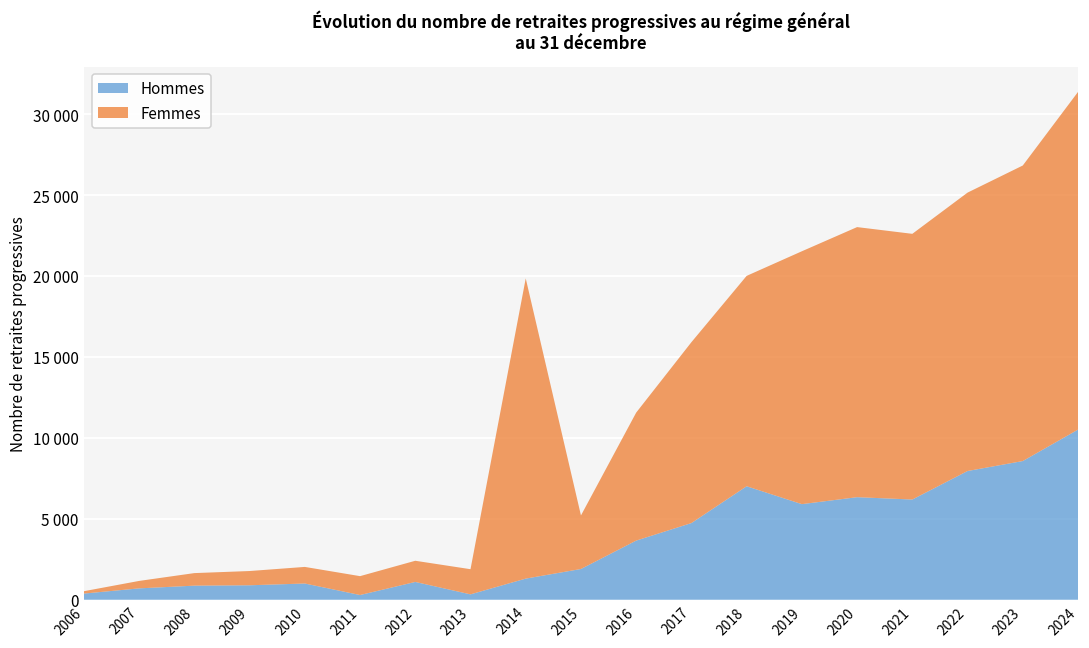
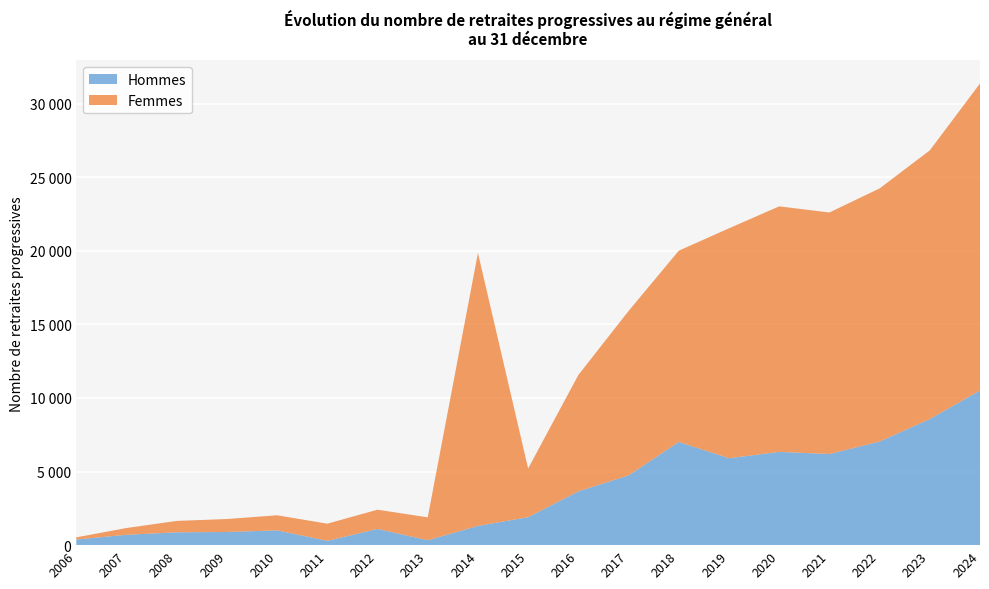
Hommes, 2022: 8000 -> 7000
